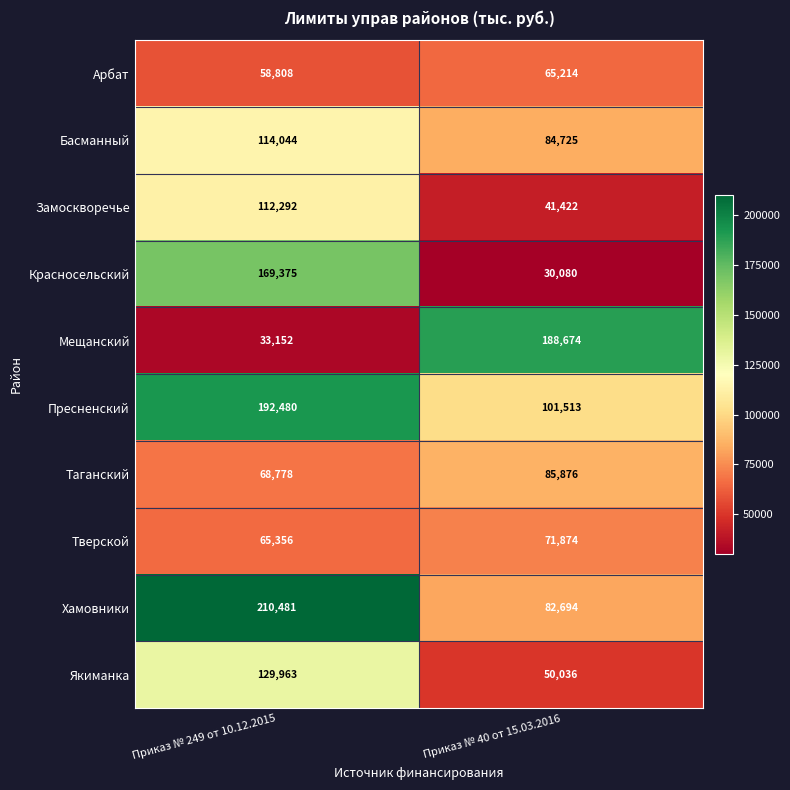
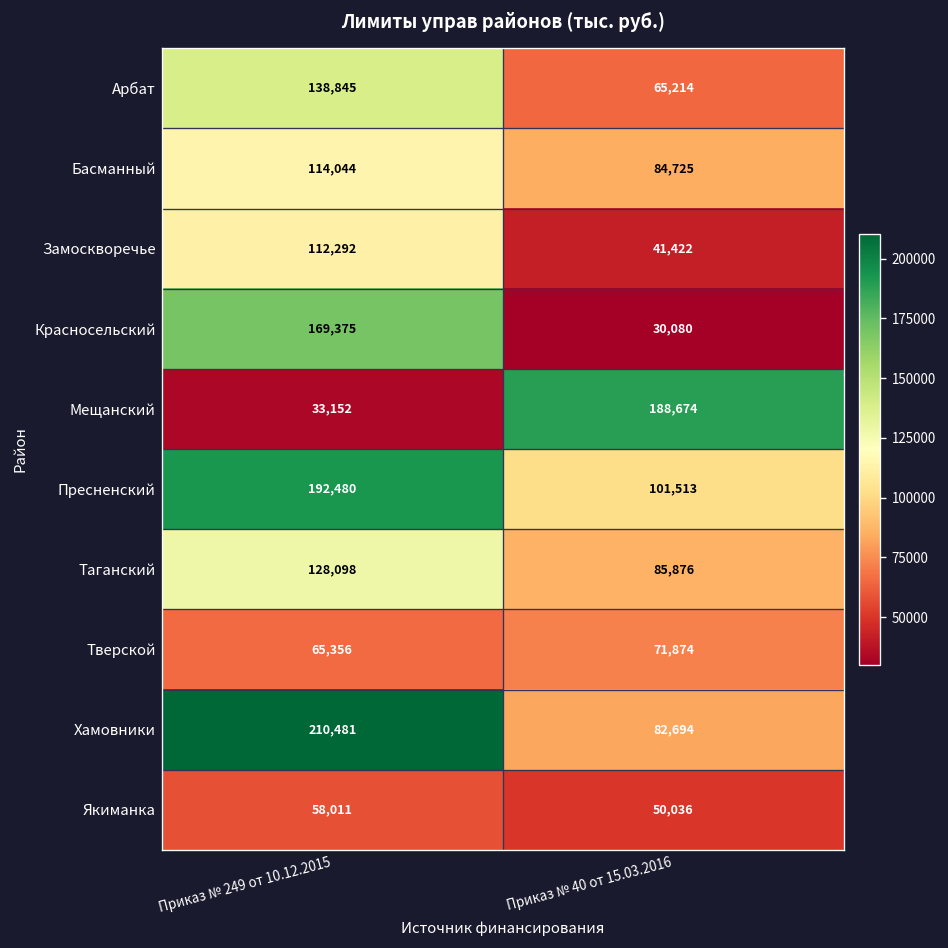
Арбат, Приказ № 249 от 10.12.2015: 58,808 -> 138,845
Таганский, Приказ № 249 от 10.12.2015: 68,778 -> 128,098
Якиманка, Приказ № 249 от 10.12.2015: 129,963 -> 58,011
